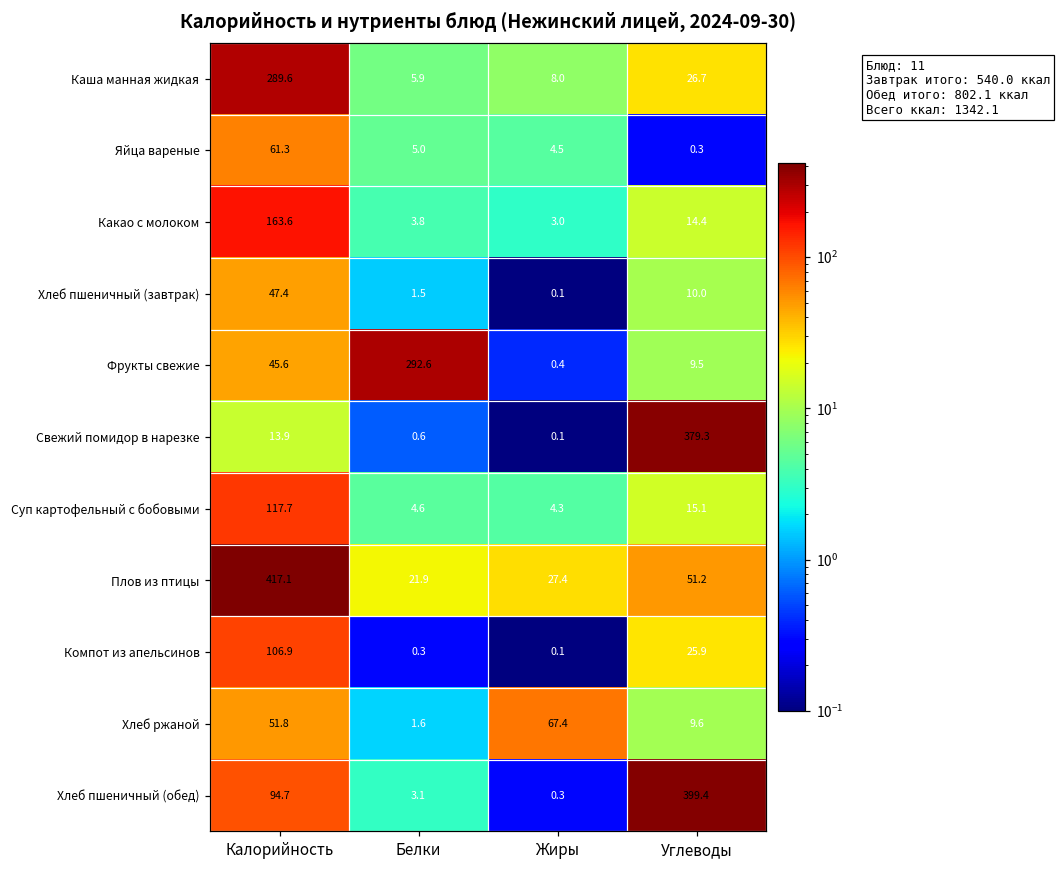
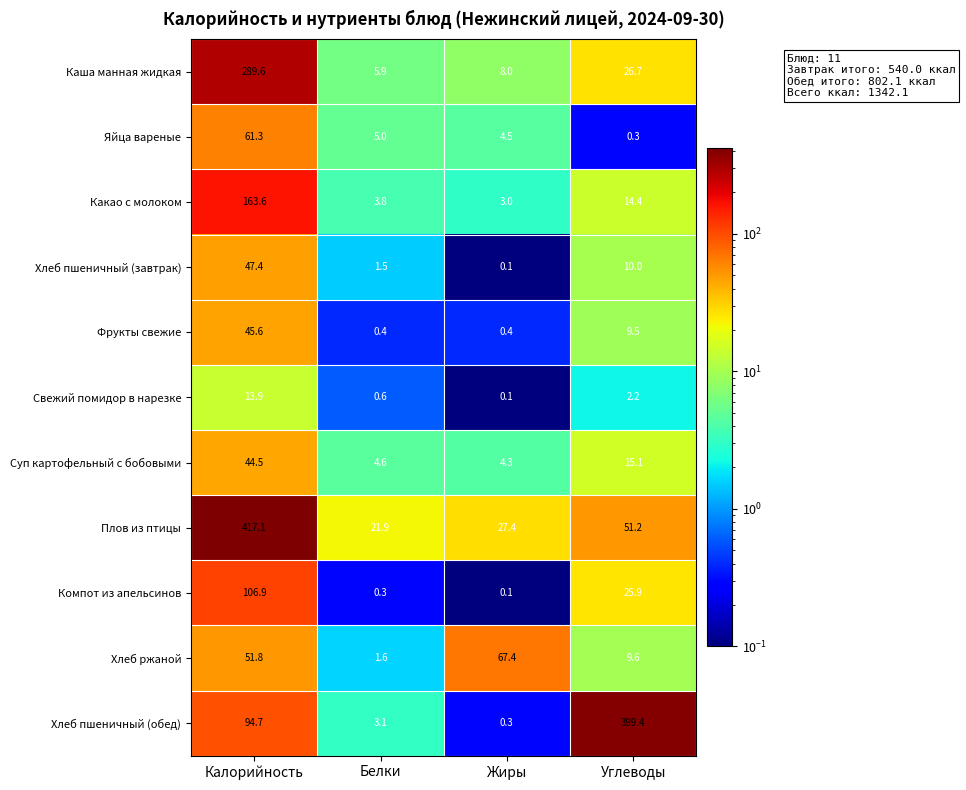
Фрукты свежие, Белки: 292.6 -> 0.4
Свежий помидор в нарезке, Углеводы: 379.3 -> 2.2
Суп картофельный с бобовыми, Калорийность: 117.7 -> 44.5
